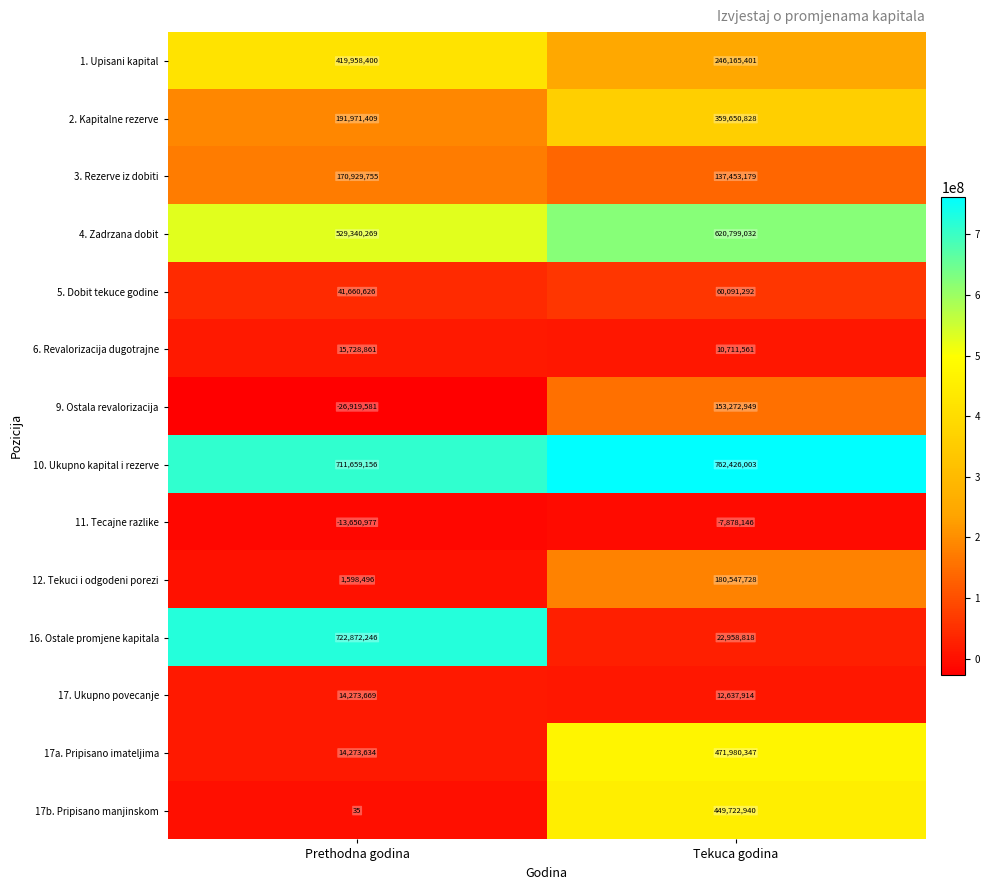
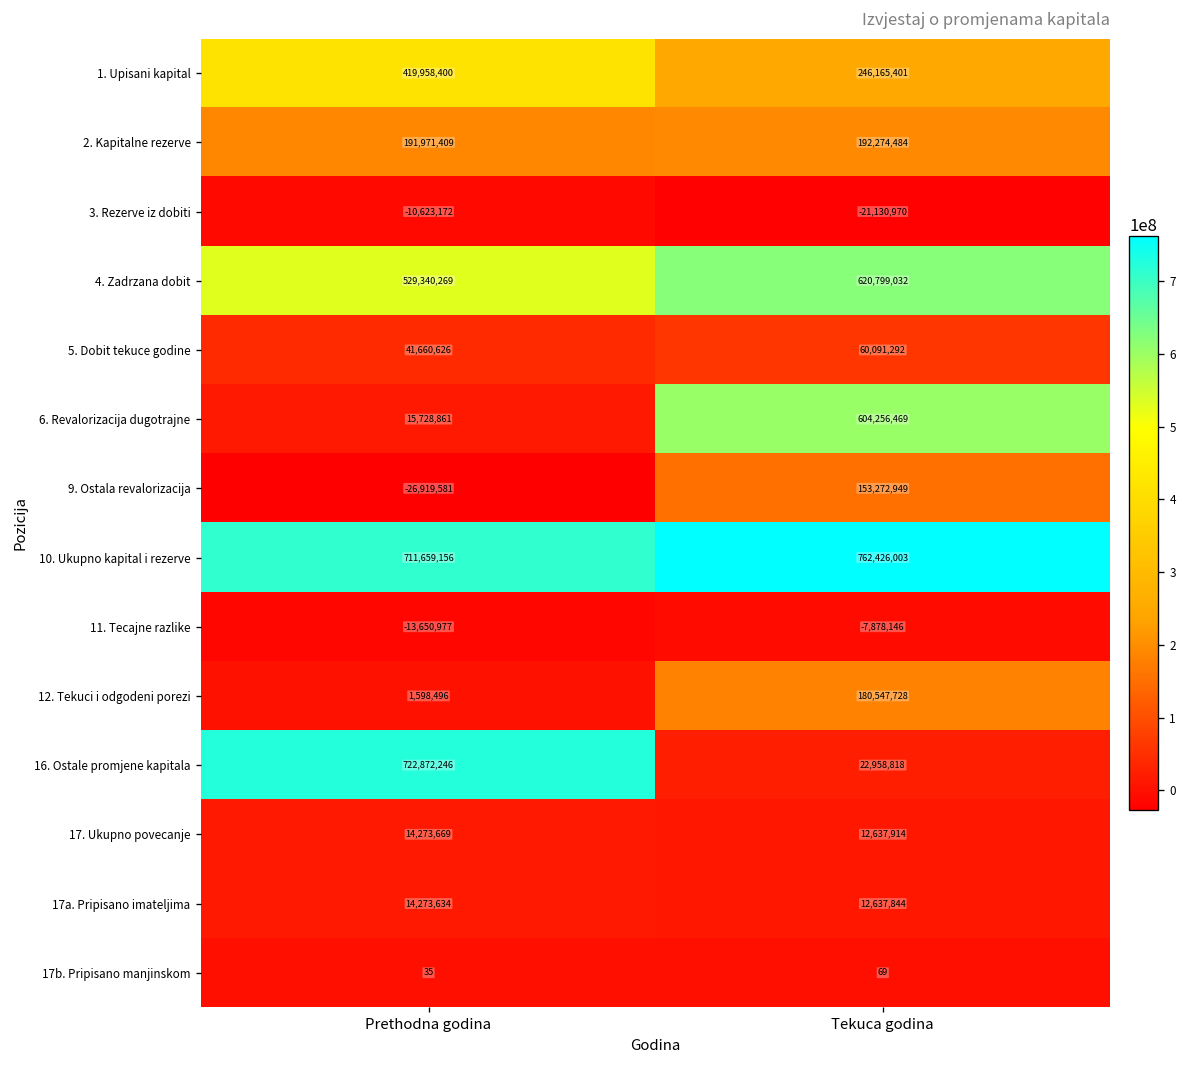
2. Kapitalne rezerve, Tekuca godina: 359,650,828 -> 192,274,484
3. Rezerve iz dobiti, Prethodna godina: 170,929,755 -> -10,623,172
3. Rezerve iz dobiti, Tekuca godina: 137,453,179 -> -21,130,970
6. Revalorizacija dugotrajne, Tekuca godina: 10,711,561 -> 604,256,469
17a. Pripisano imateljima, Tekuca godina: 471,980,347 -> 12,637,844
17b. Pripisano manjinskom, Tekuca godina: 449,722,940 -> 69
